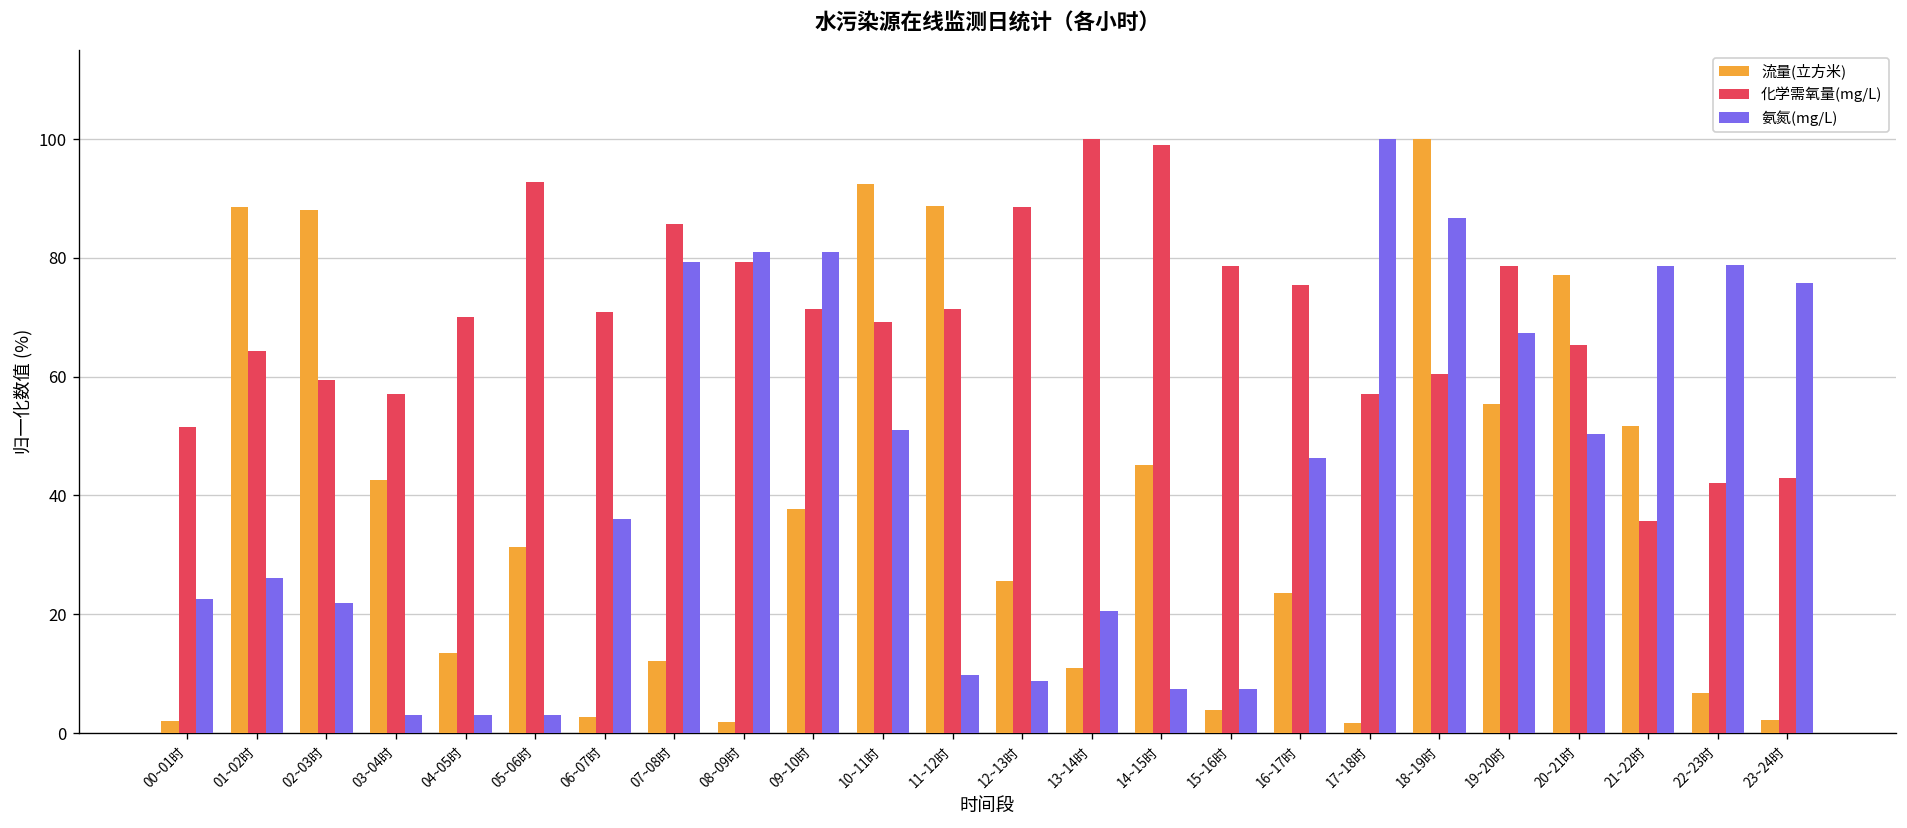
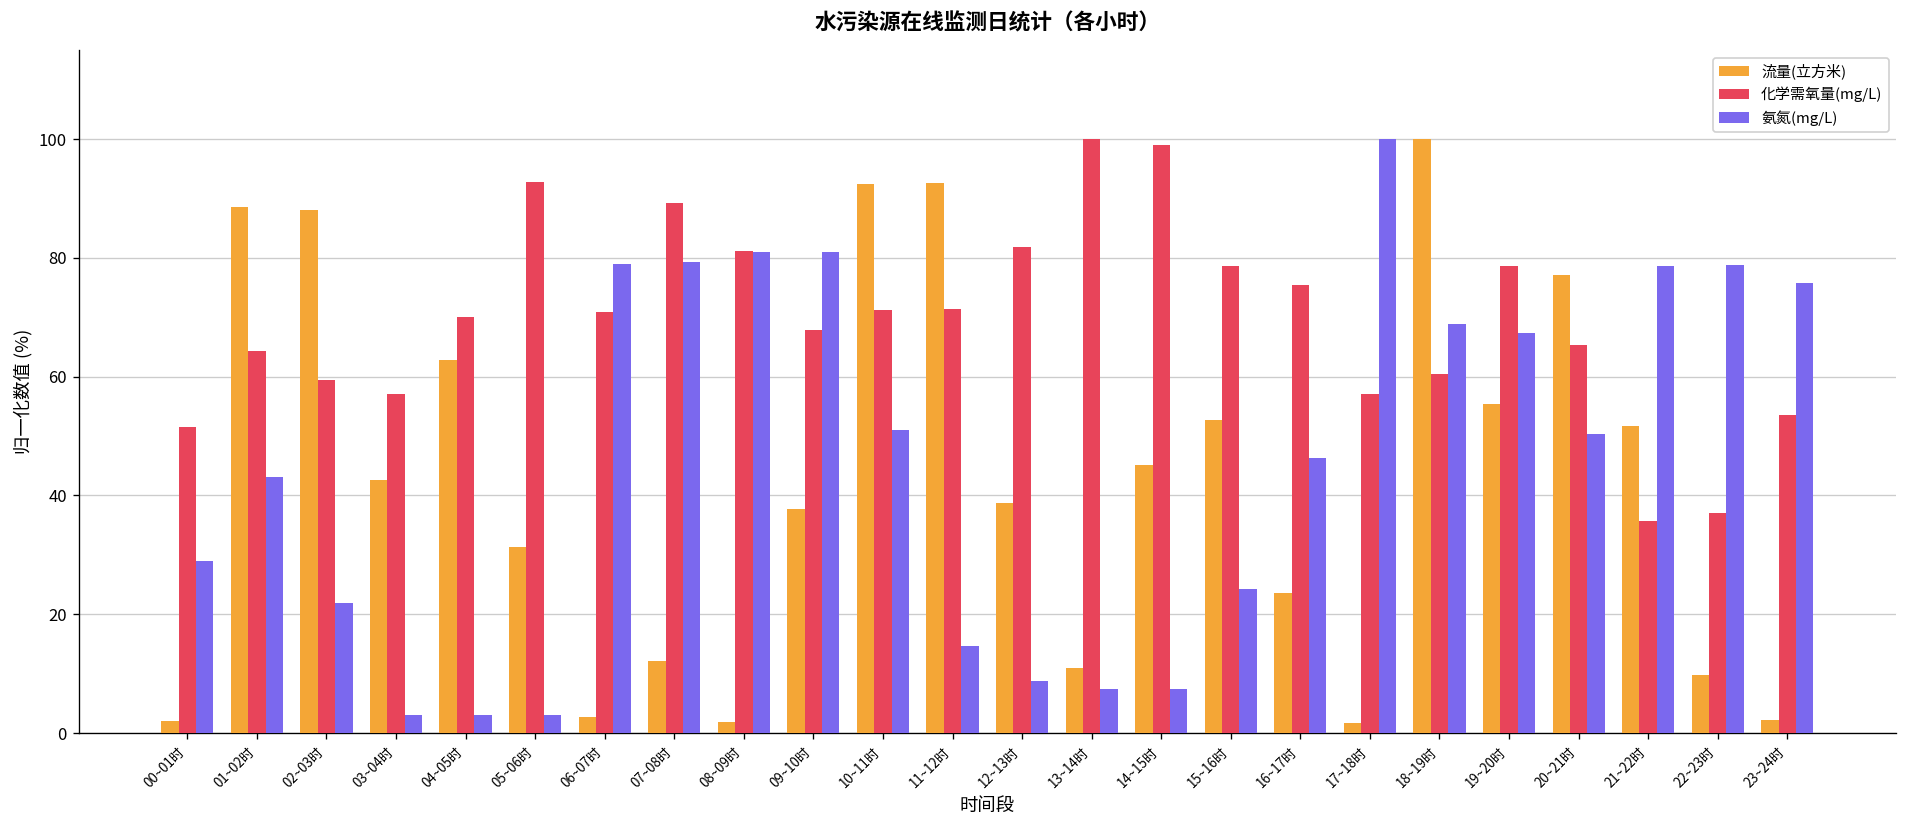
氨氮(mg/L), 00~01时: 23 -> 29
氨氮(mg/L), 01~02时: 26 -> 43
流量(立方米), 04~05时: 13 -> 63
氨氮(mg/L), 06~07时: 36 -> 79
化学需氧量(mg/L), 07~08时: 86 -> 89
化学需氧量(mg/L), 08~09时: 79 -> 81
化学需氧量(mg/L), 09~10时: 71 -> 68
化学需氧量(mg/L), 10~11时: 69 -> 71
流量(立方米), 11~12时: 89 -> 93
氨氮(mg/L), 11~12时: 10 -> 15
流量(立方米), 12~13时: 26 -> 39
化学需氧量(mg/L), 12~13时: 89 -> 82
氨氮(mg/L), 13~14时: 21 -> 7
流量(立方米), 15~16时: 4 -> 53
氨氮(mg/L), 15~16时: 7 -> 24
氨氮(mg/L), 18~19时: 87 -> 69
流量(立方米), 22~23时: 7 -> 10
化学需氧量(mg/L), 22~23时: 42 -> 37
化学需氧量(mg/L), 23~24时: 43 -> 54
